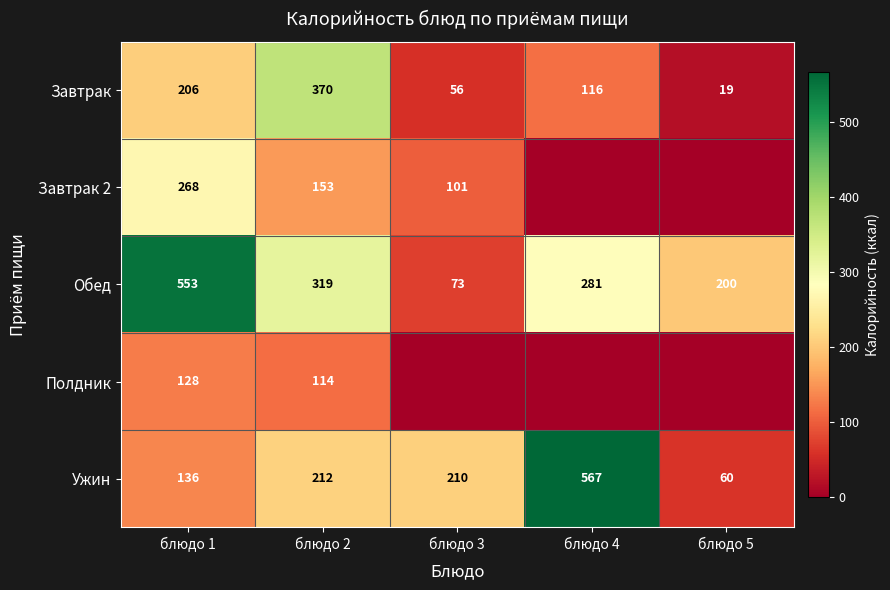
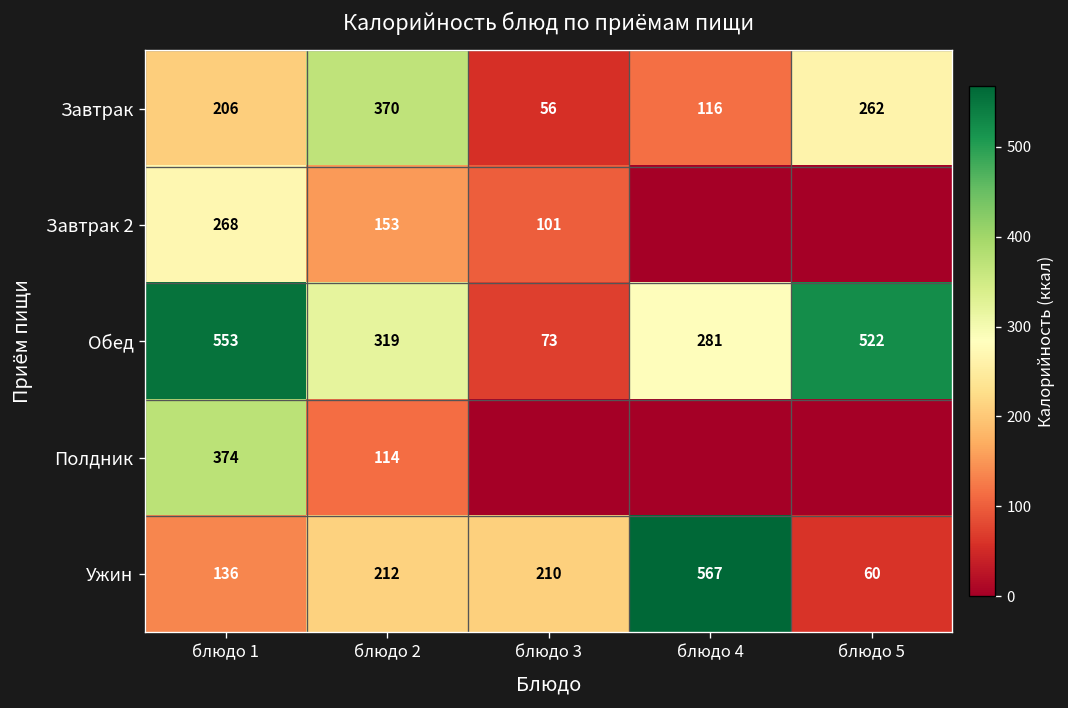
Завтрак, блюдо 5: 19 -> 262
Обед, блюдо 5: 200 -> 522
Полдник, блюдо 1: 128 -> 374
